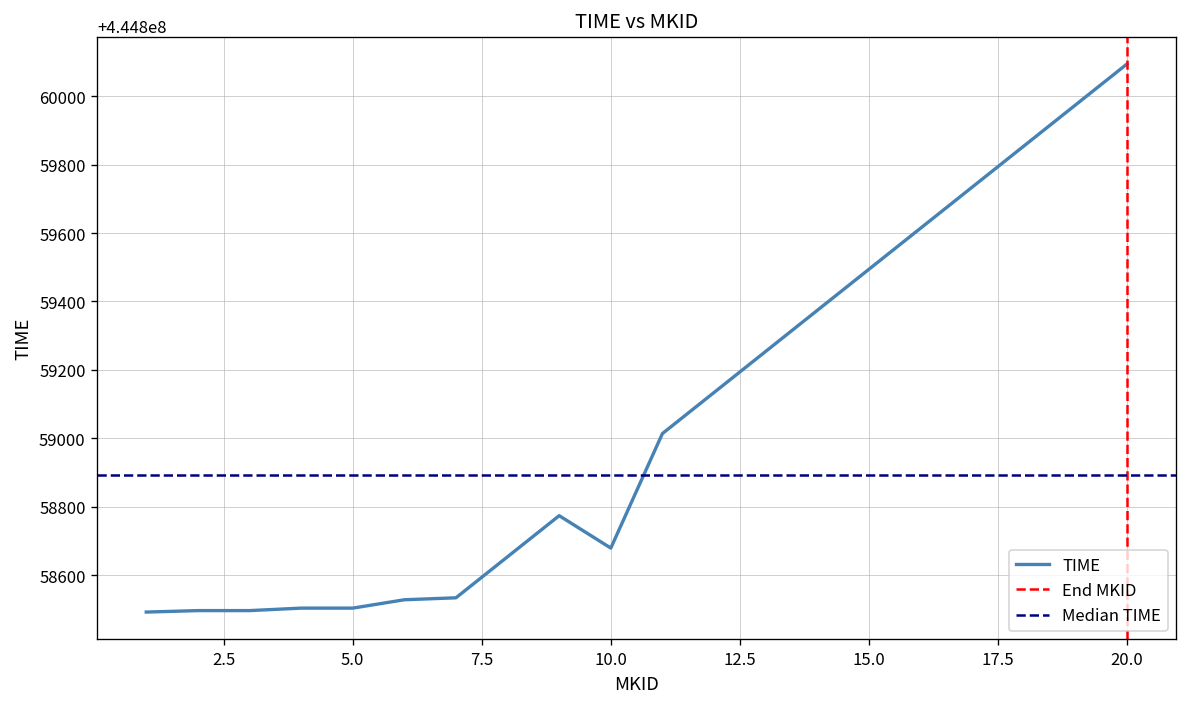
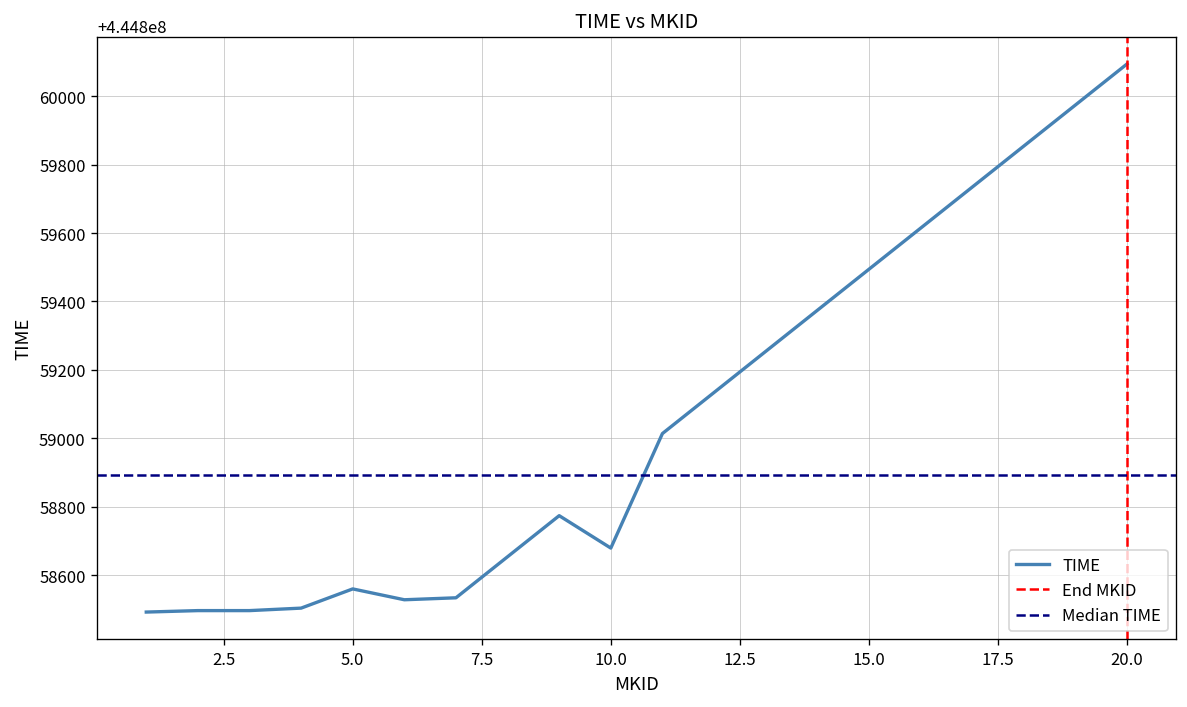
5.0: 444858500 -> 444858560
